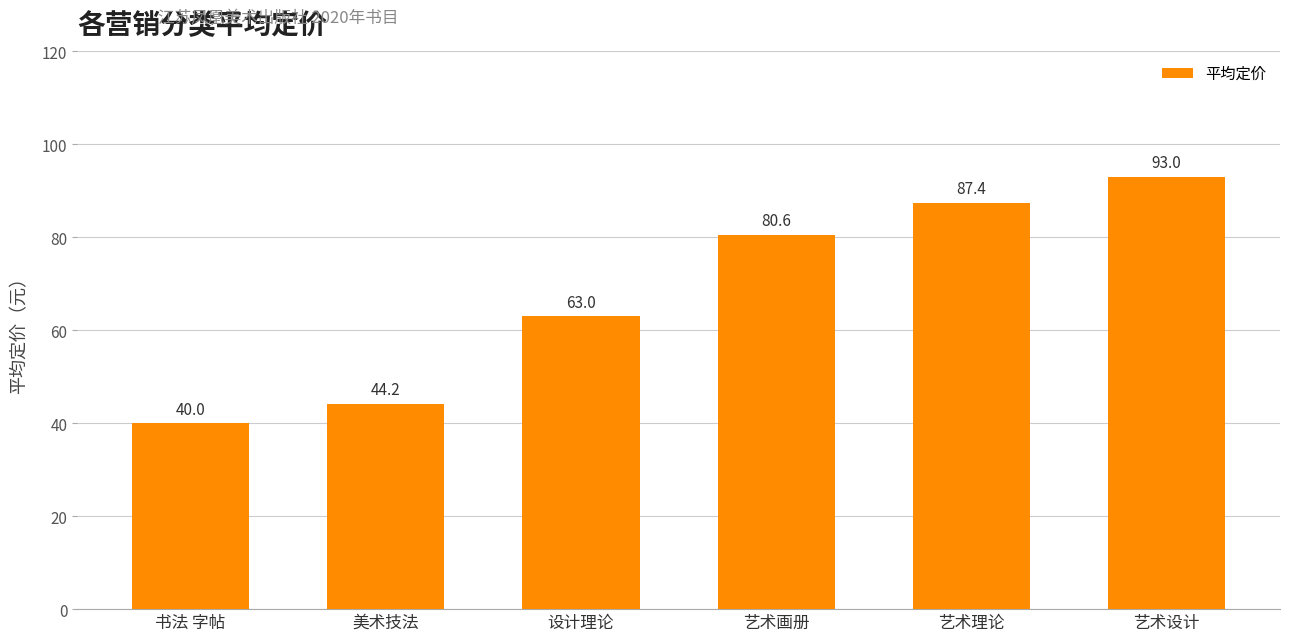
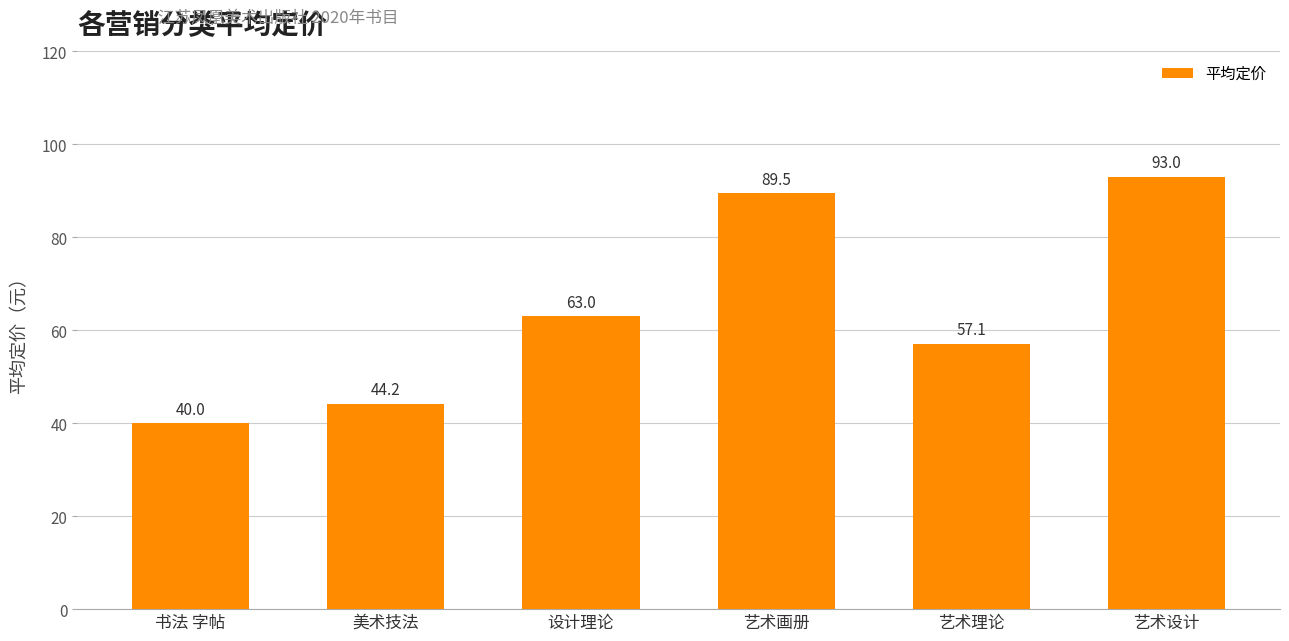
艺术画册: 80.6 -> 89.5
艺术理论: 87.4 -> 57.1
